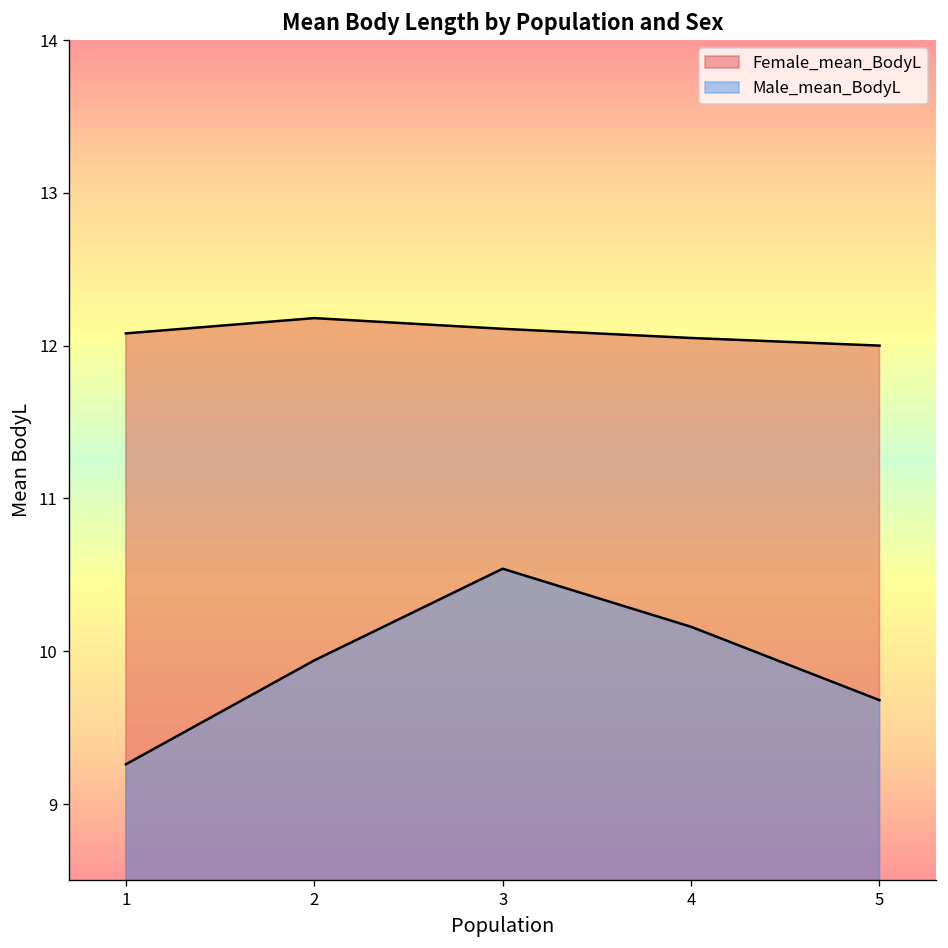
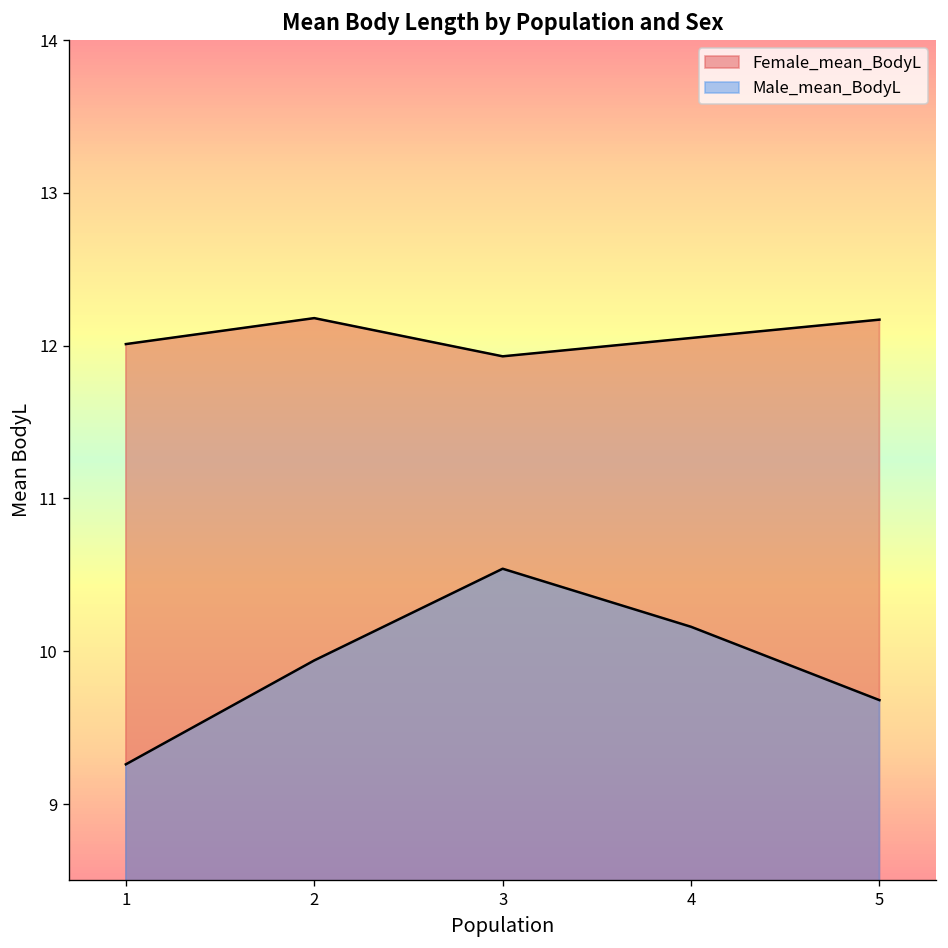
Female_mean_BodyL, 1: 12.08 -> 12.01
Female_mean_BodyL, 3: 12.11 -> 11.93
Female_mean_BodyL, 5: 12.00 -> 12.17
